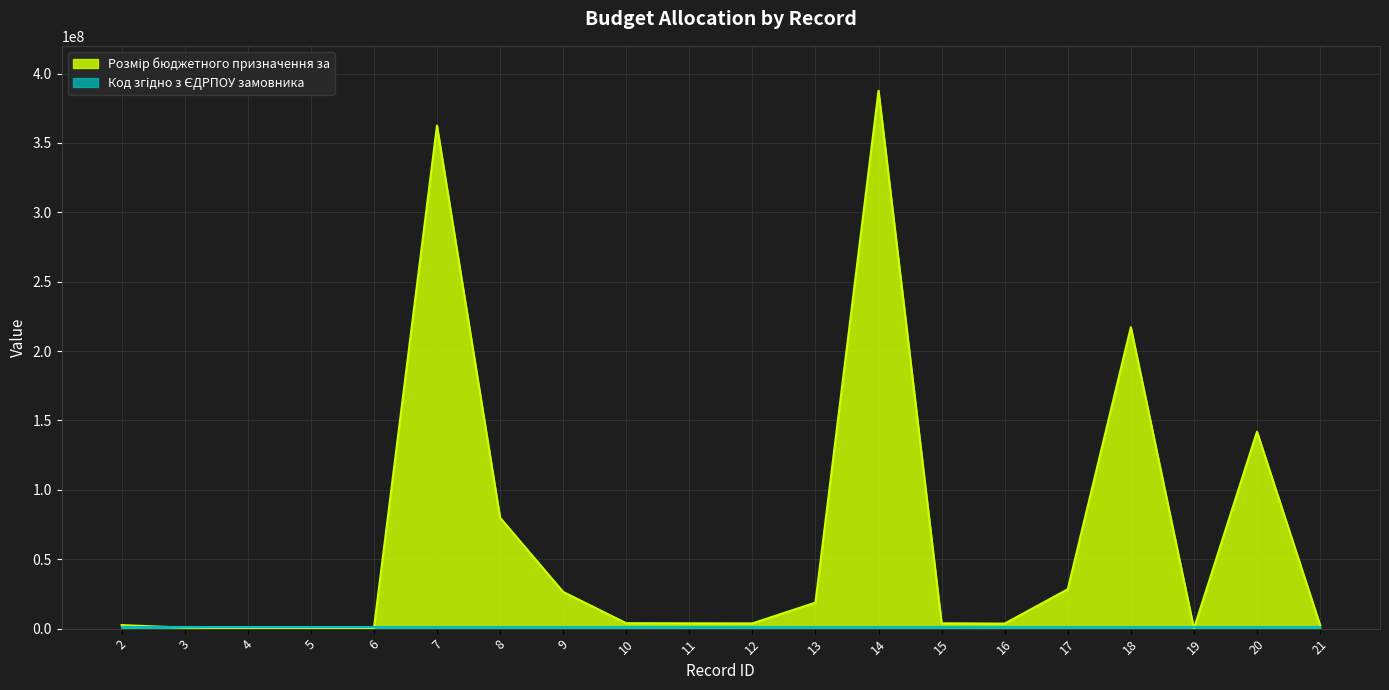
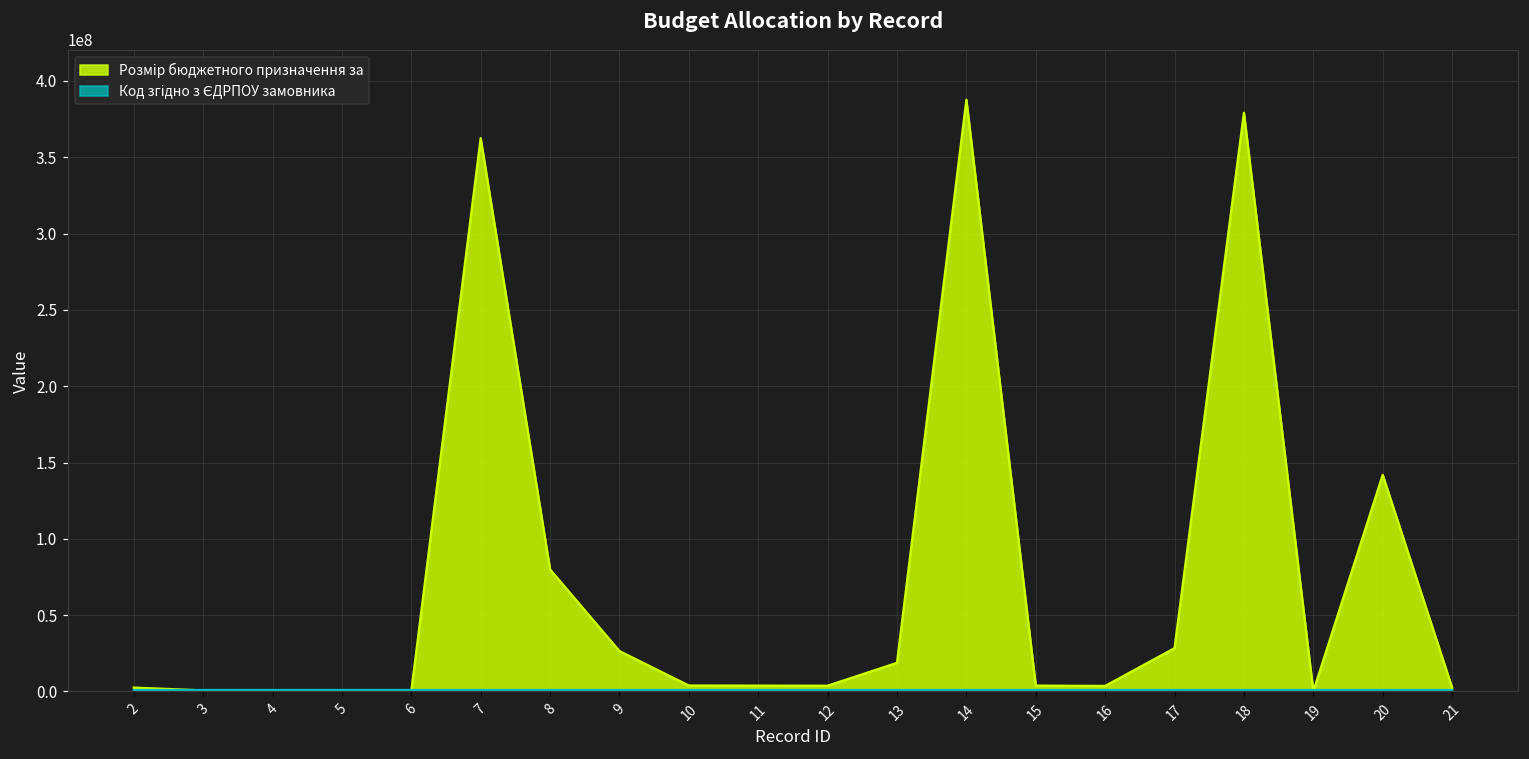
Розмір бюджетного призначення за, 18: 217000000 -> 379000000
